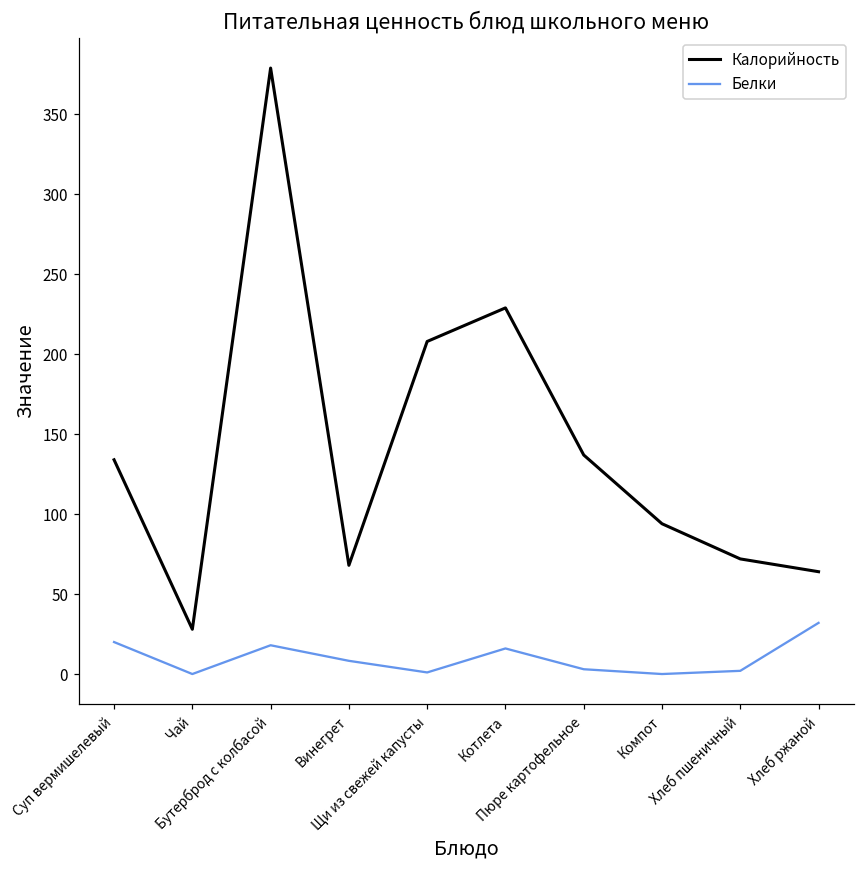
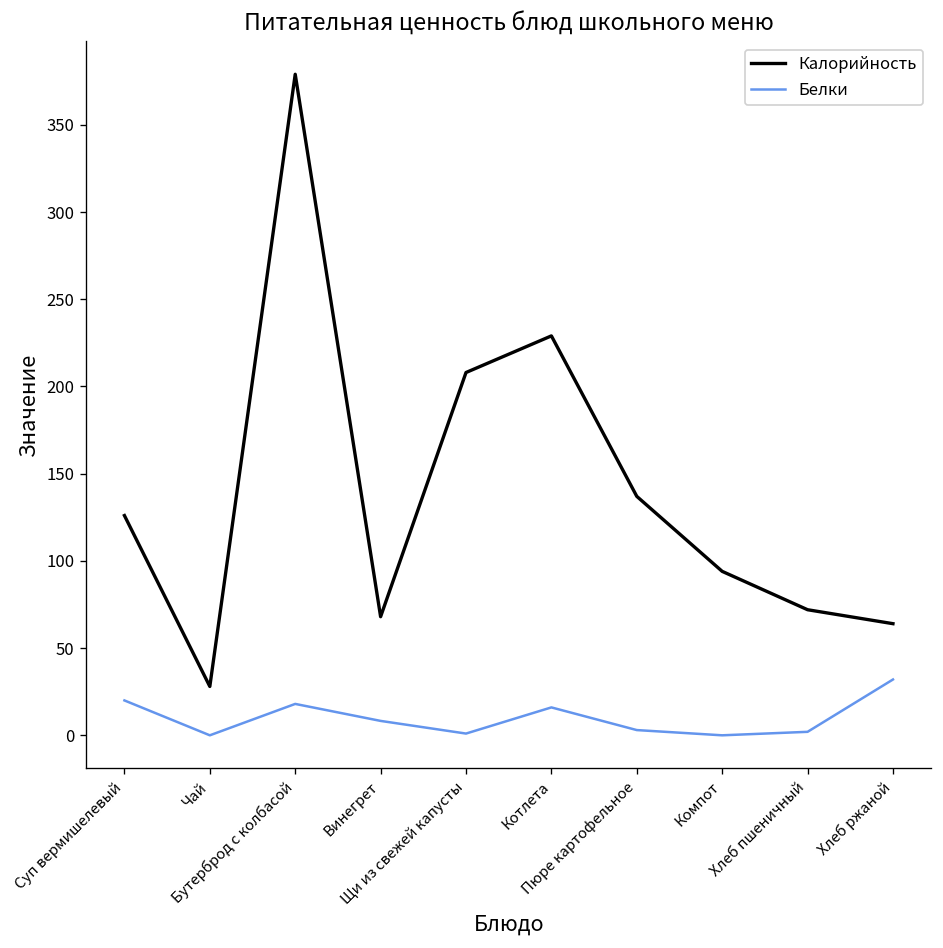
Калорийность, Суп вермишелевый: 134 -> 126
